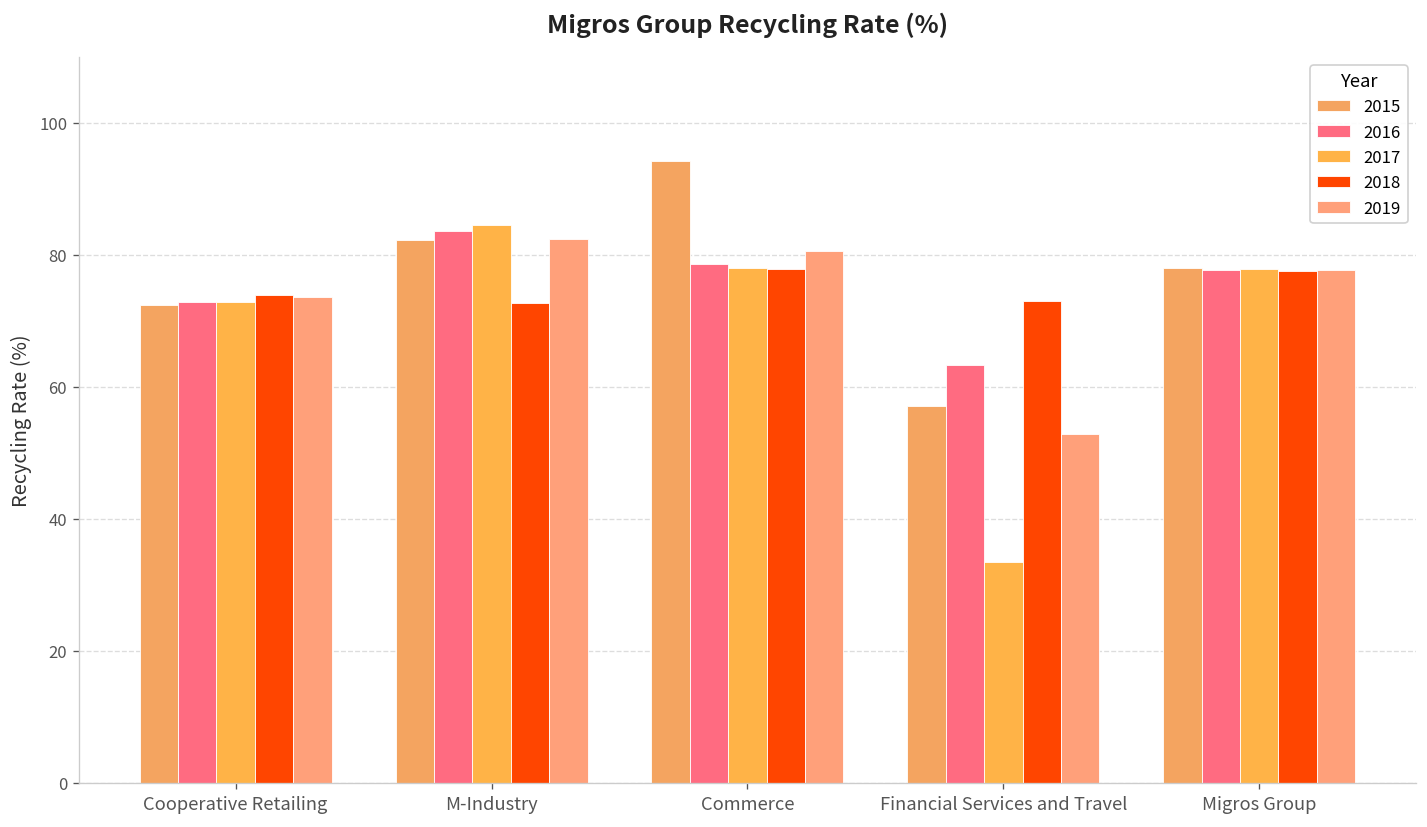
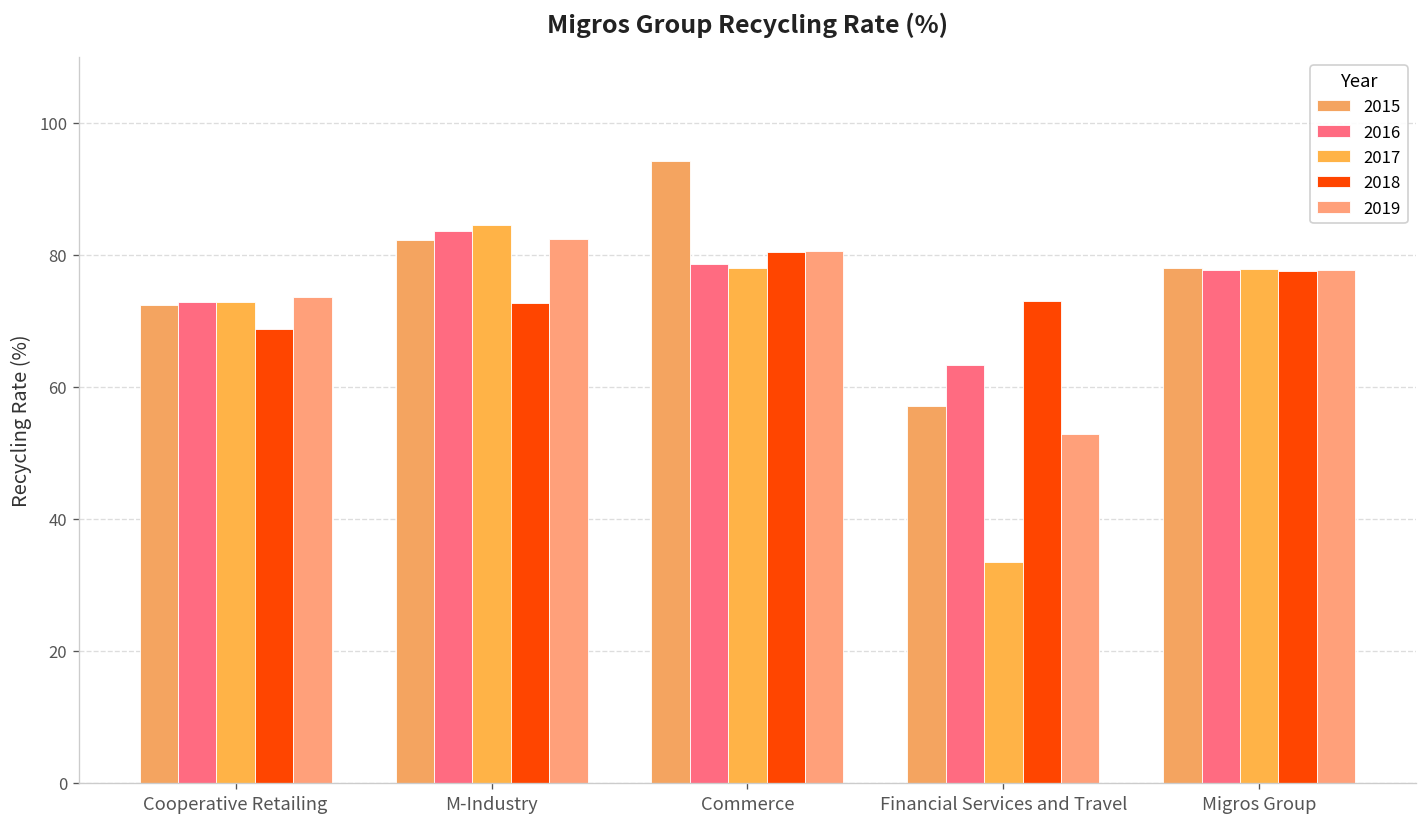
2018, Cooperative Retailing: 74 -> 69
2018, Commerce: 78 -> 81
